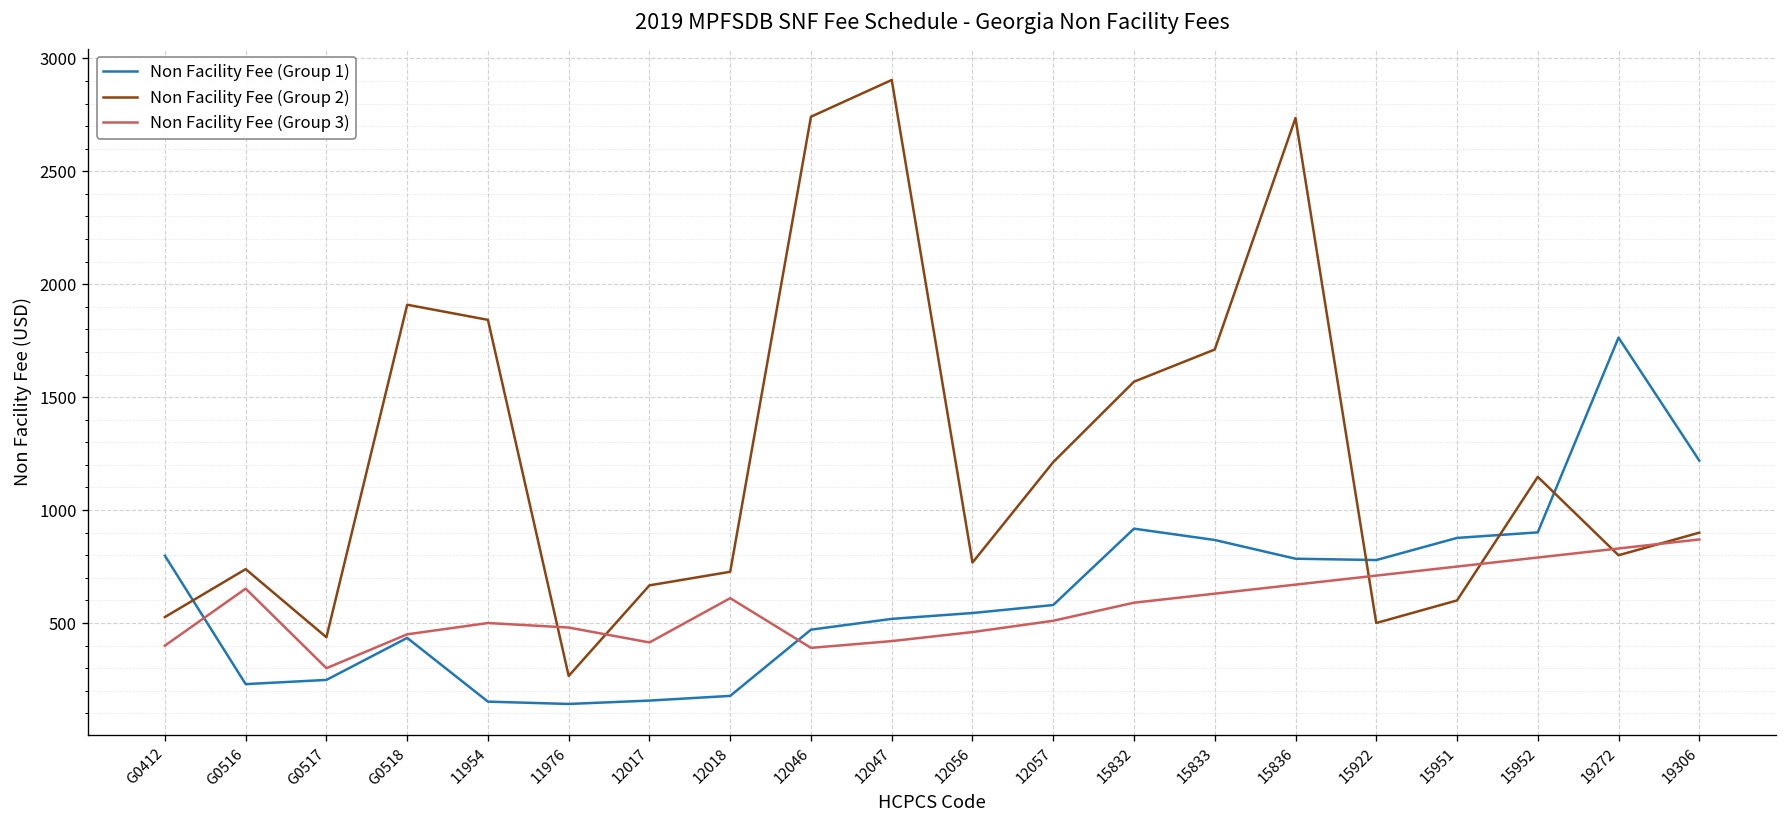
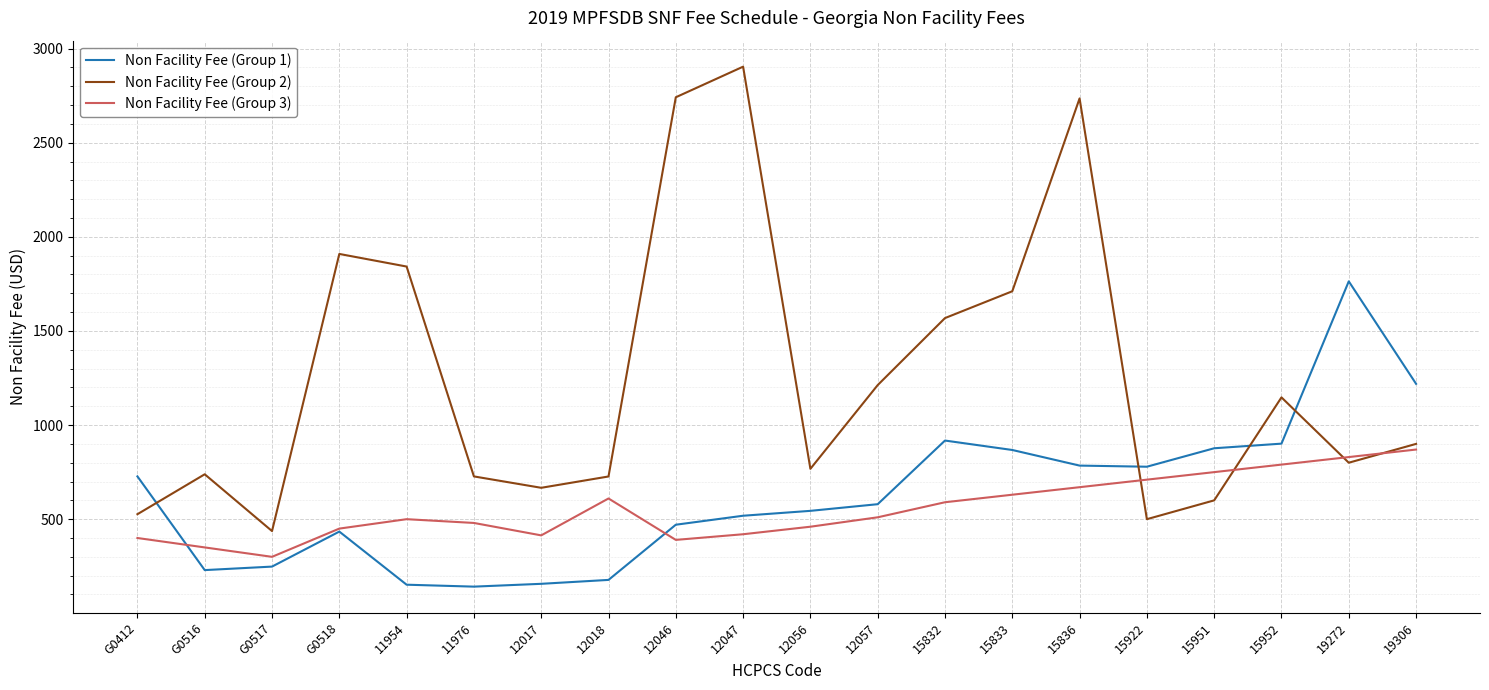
Non Facility Fee (Group 1), G0412: 800 -> 730
Non Facility Fee (Group 3), G0516: 650 -> 350
Non Facility Fee (Group 2), 11976: 270 -> 730
